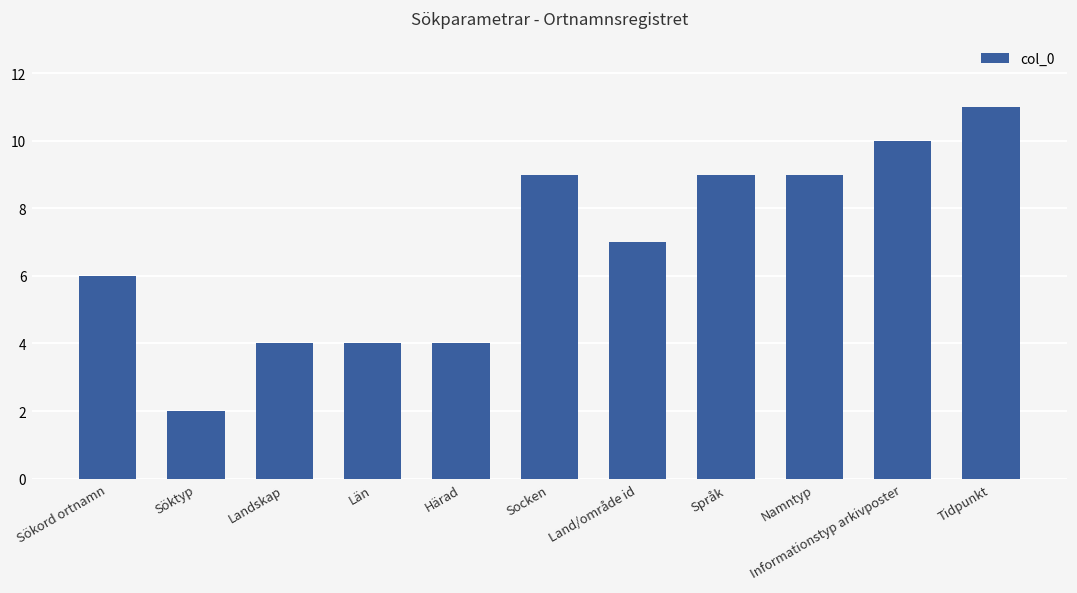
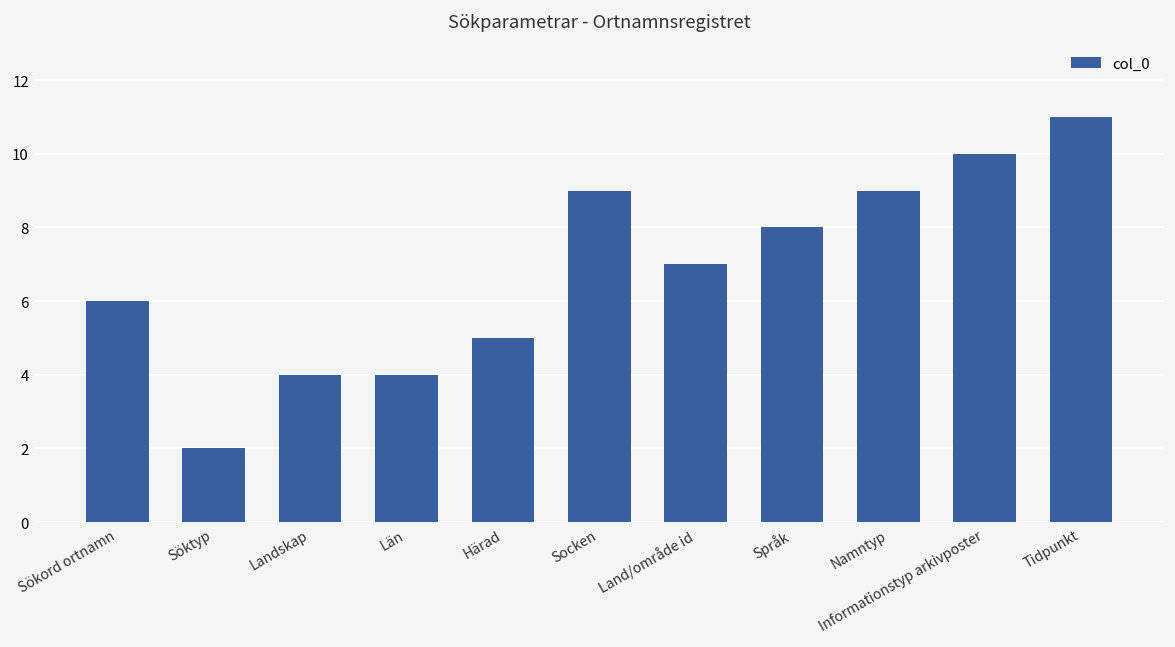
Härad: 4 -> 5
Språk: 9 -> 8
